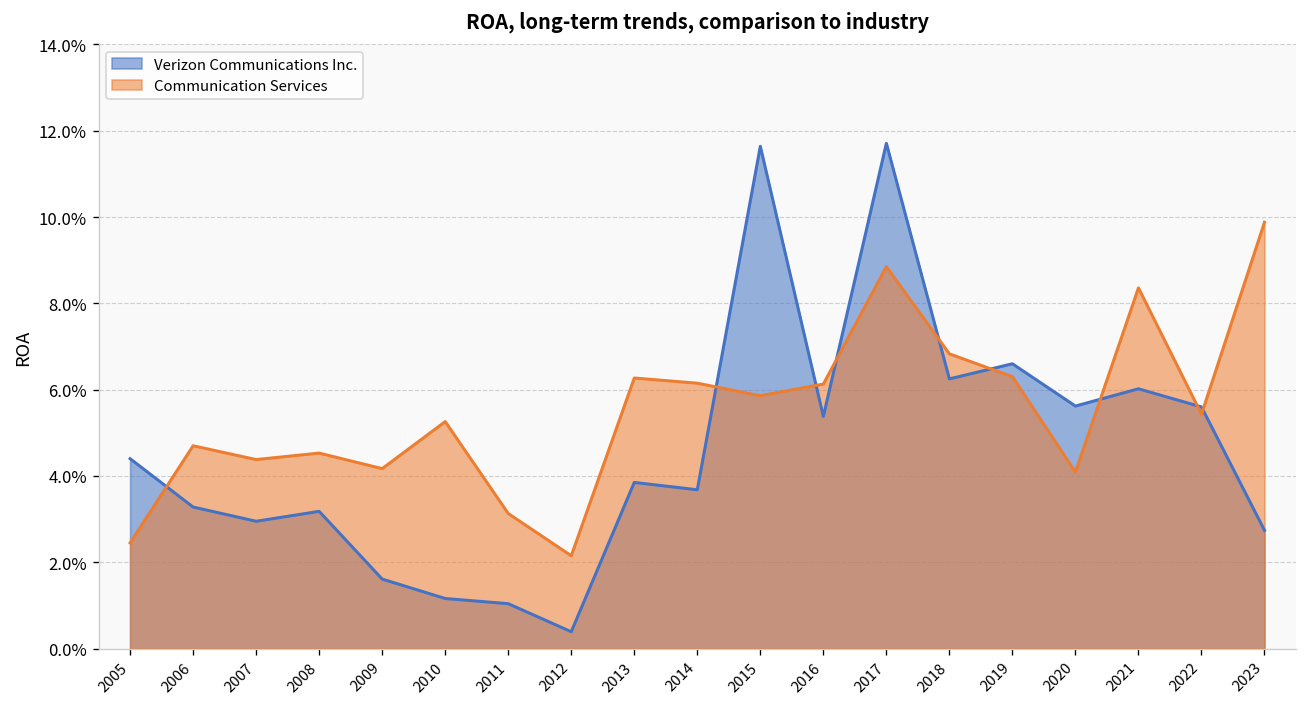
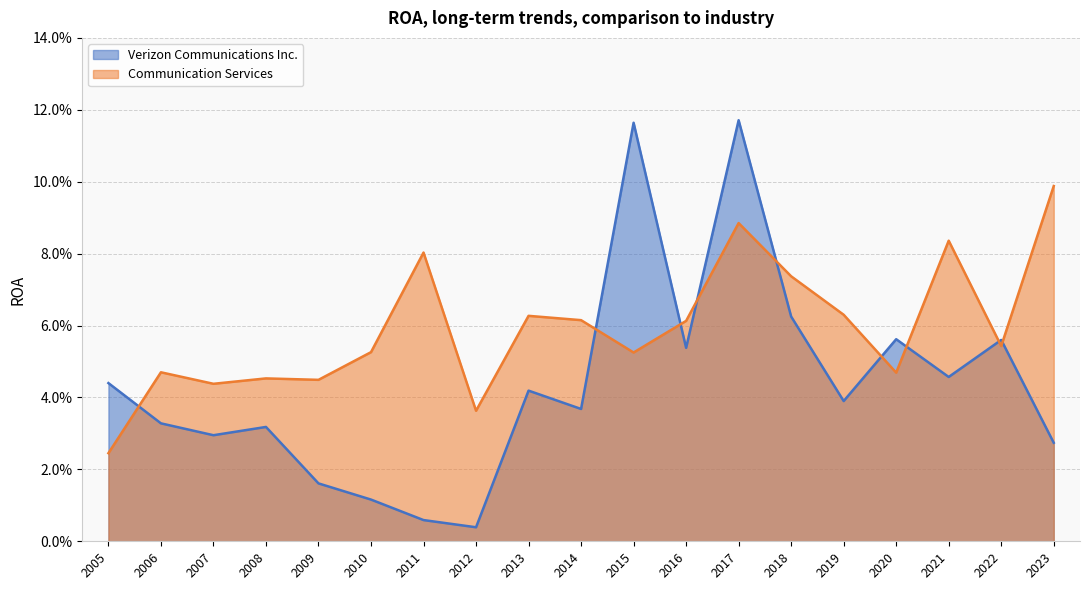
Communication Services, 2009: 4.2% -> 4.5%
Verizon Communications Inc., 2011: 1.0% -> 0.6%
Communication Services, 2011: 3.1% -> 8.0%
Communication Services, 2012: 2.2% -> 3.6%
Verizon Communications Inc., 2013: 3.9% -> 4.2%
Communication Services, 2015: 5.9% -> 5.3%
Communication Services, 2018: 6.8% -> 7.4%
Verizon Communications Inc., 2019: 6.6% -> 3.9%
Communication Services, 2020: 4.1% -> 4.7%
Verizon Communications Inc., 2021: 6.0% -> 4.6%
